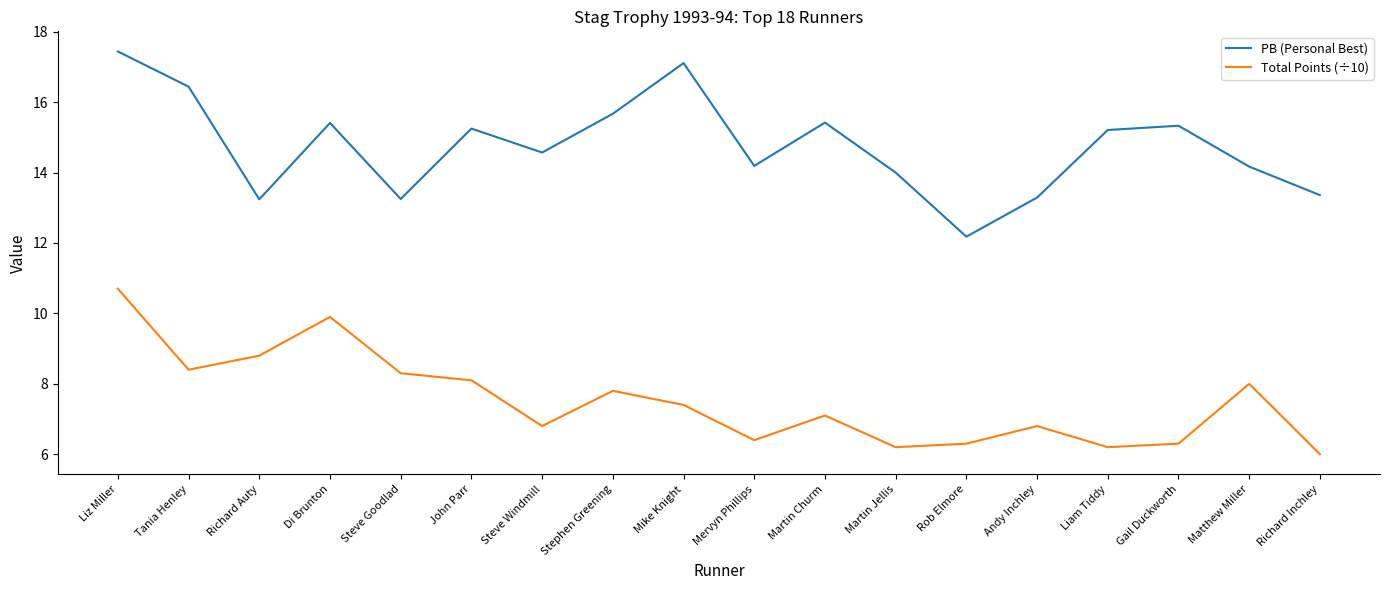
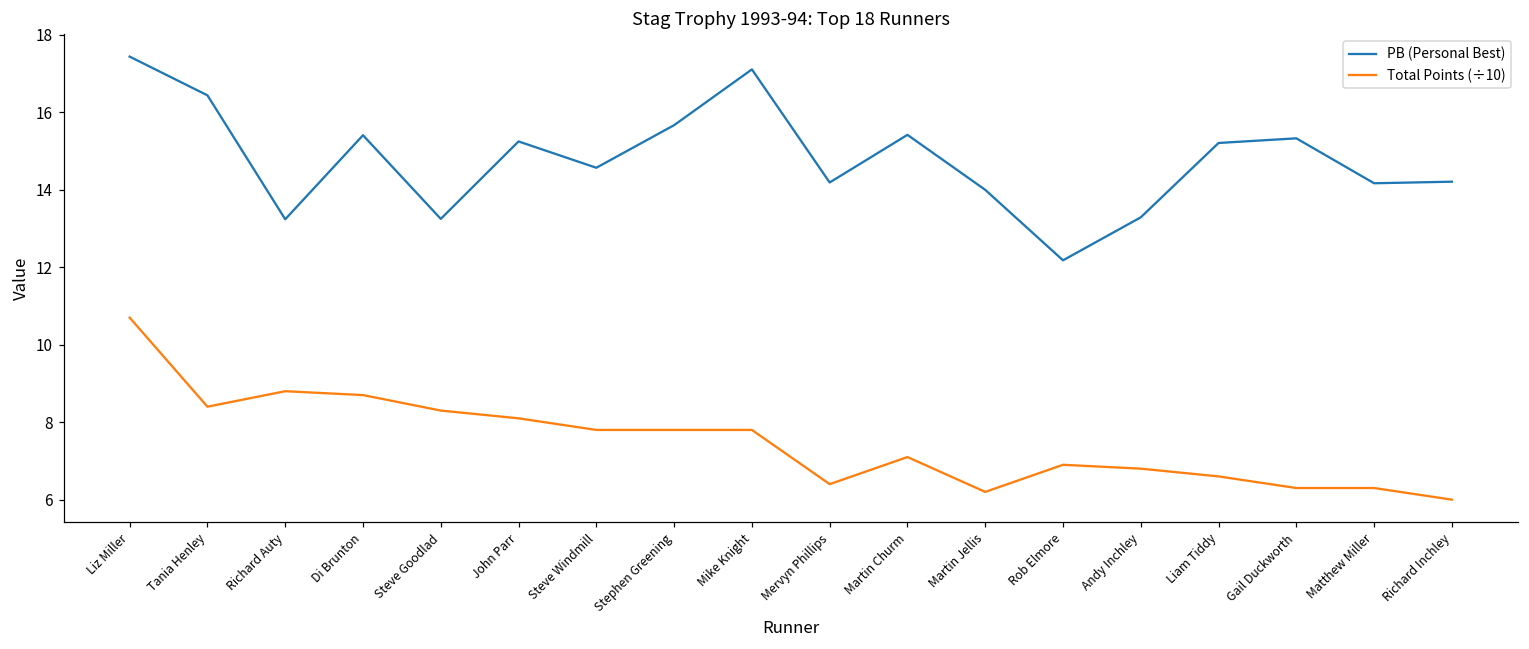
Total Points (÷10), Di Brunton: 9.9 -> 8.7
Total Points (÷10), Steve Windmill: 6.8 -> 7.8
Total Points (÷10), Mike Knight: 7.4 -> 7.8
Total Points (÷10), Rob Elmore: 6.3 -> 6.9
Total Points (÷10), Liam Tiddy: 6.2 -> 6.6
Total Points (÷10), Matthew Miller: 8.0 -> 6.3
PB (Personal Best), Richard Inchley: 13.4 -> 14.2
